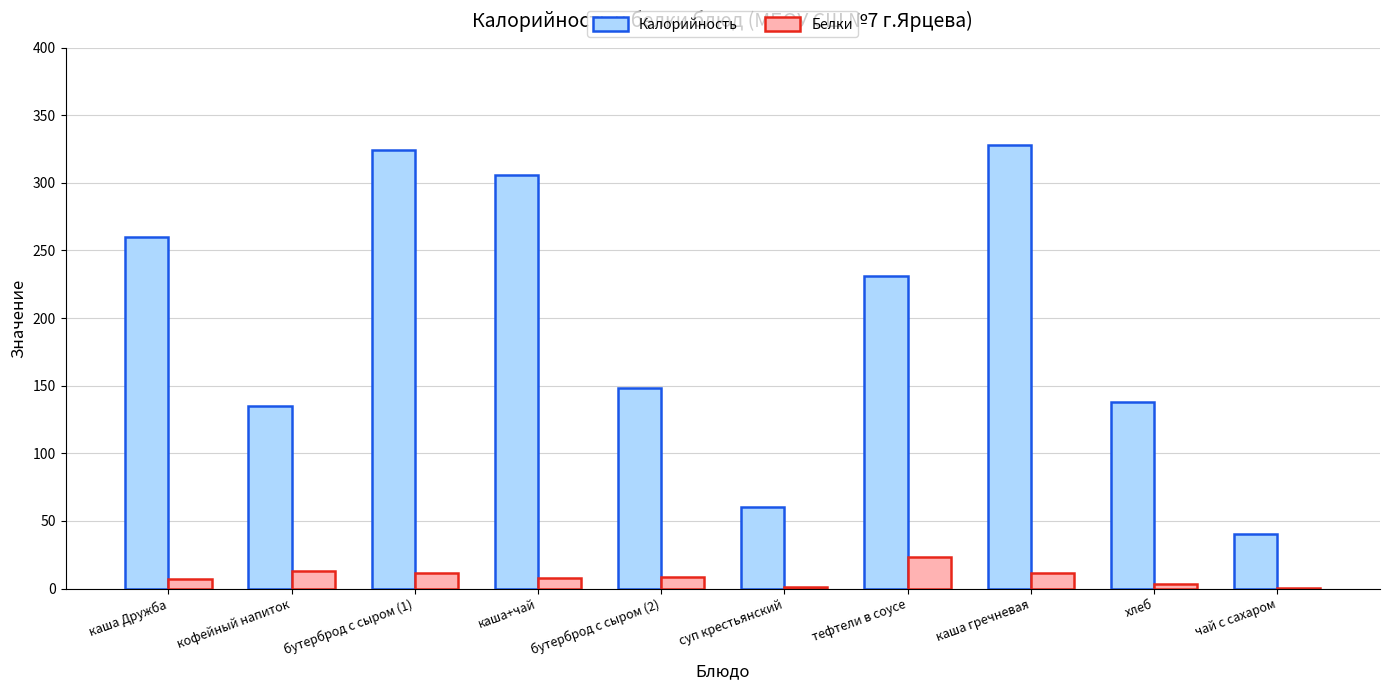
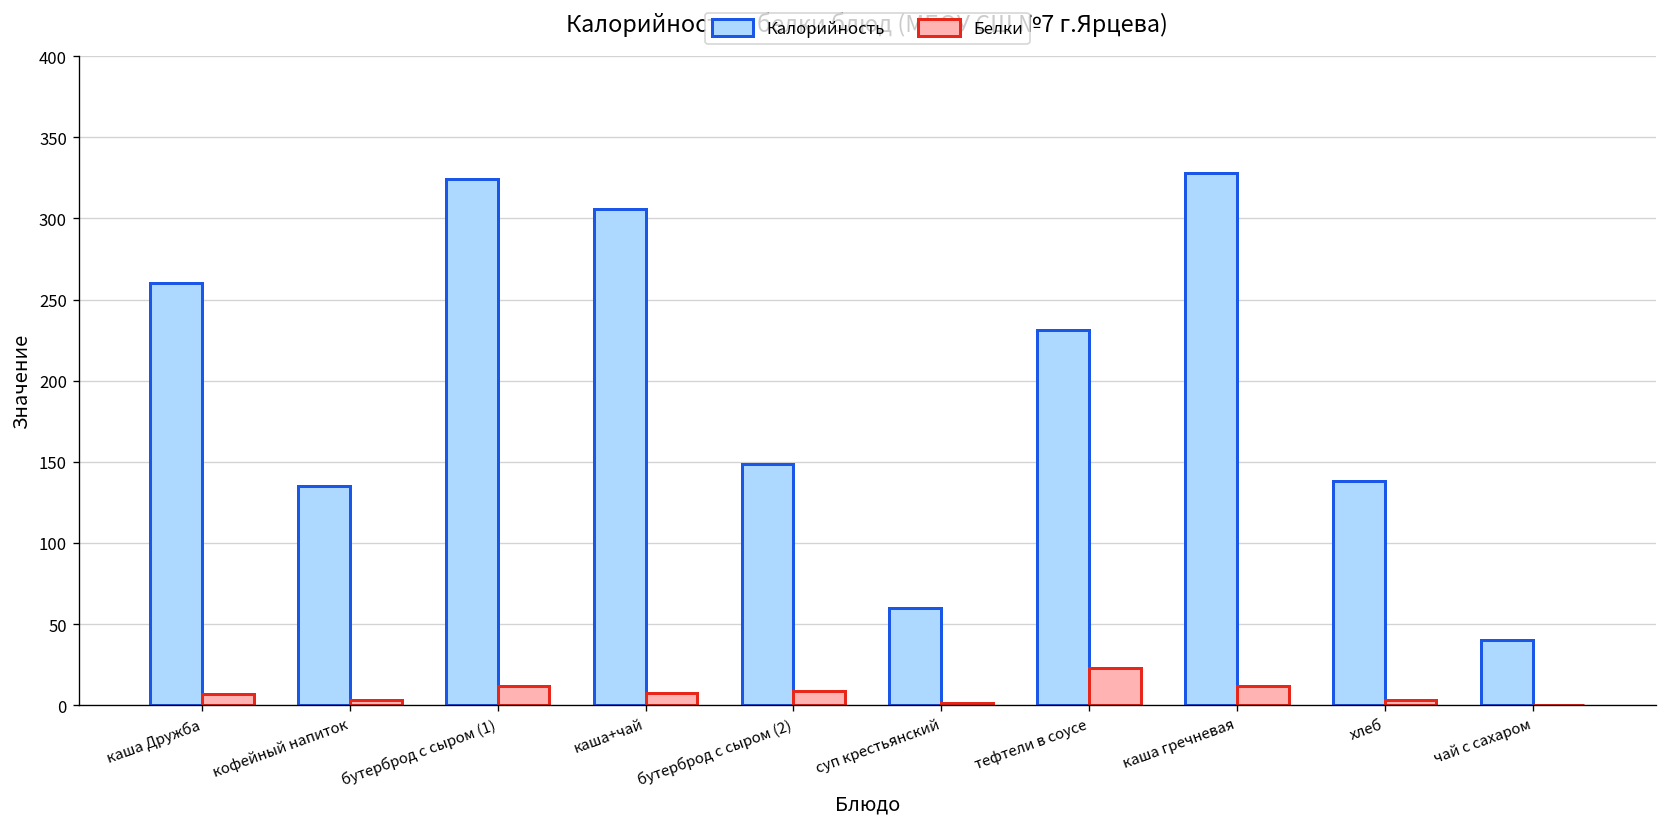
Белки, кофейный напиток: 13 -> 3
